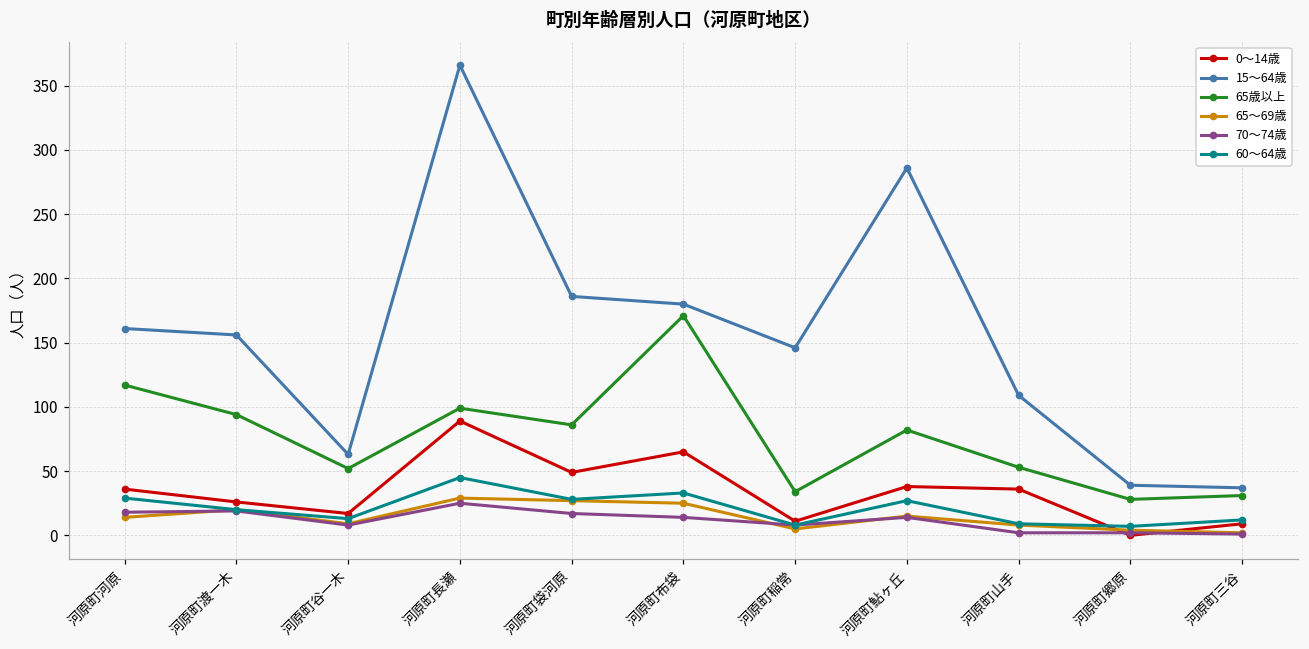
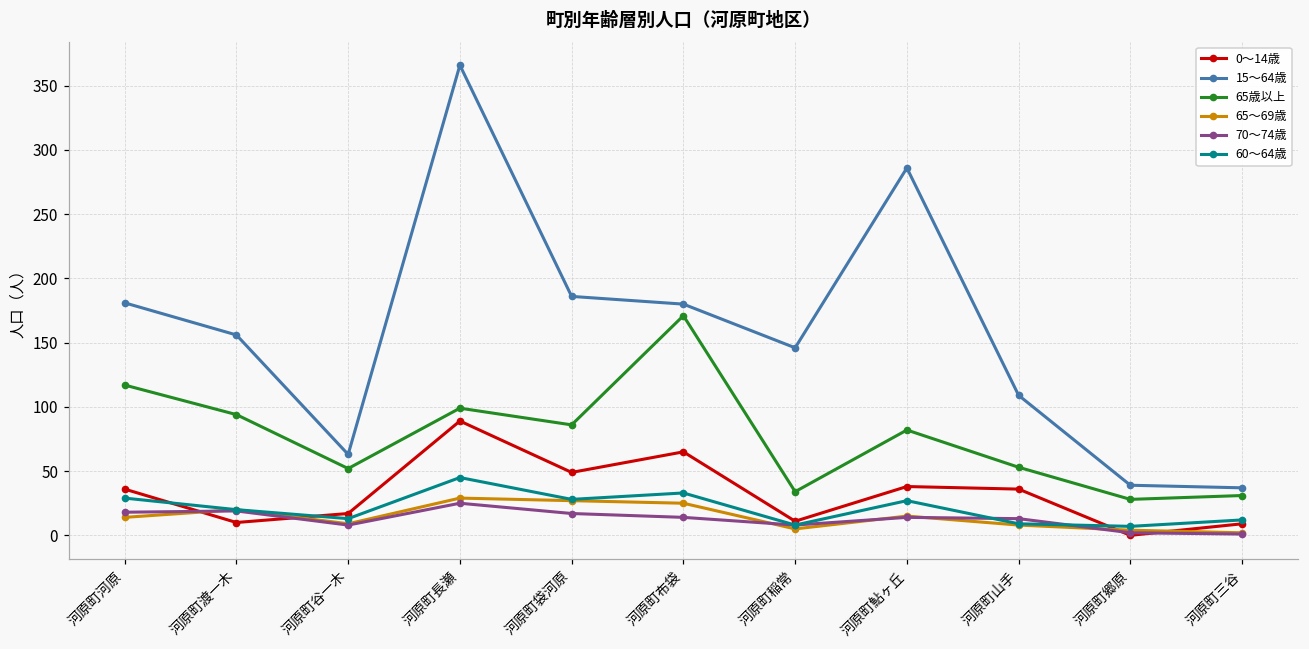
15～64歳, 河原町河原: 161 -> 181
0～14歳, 河原町渡一木: 26 -> 10
70～74歳, 河原町山手: 2 -> 13
